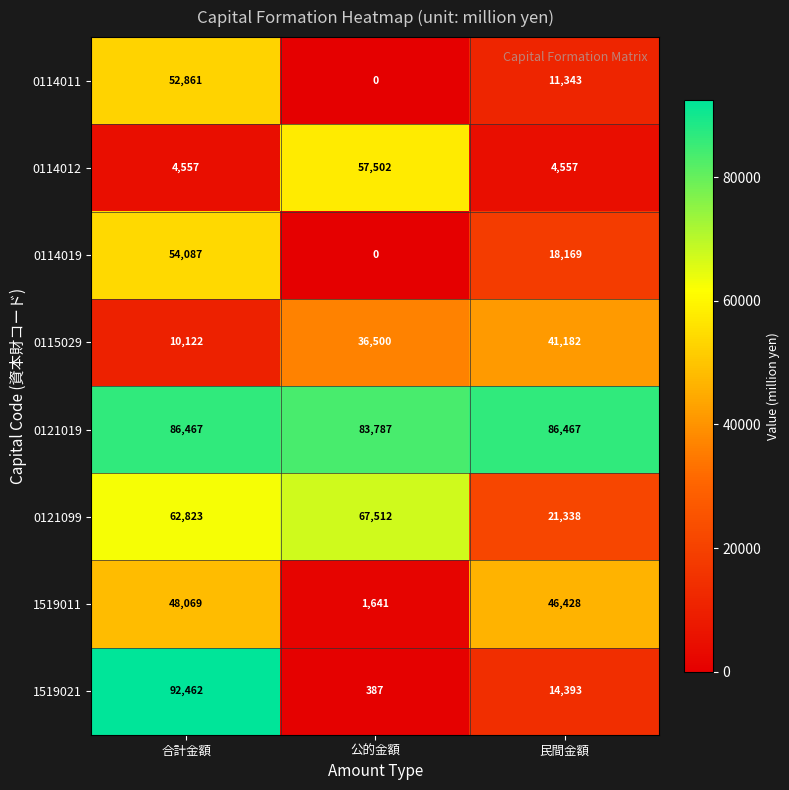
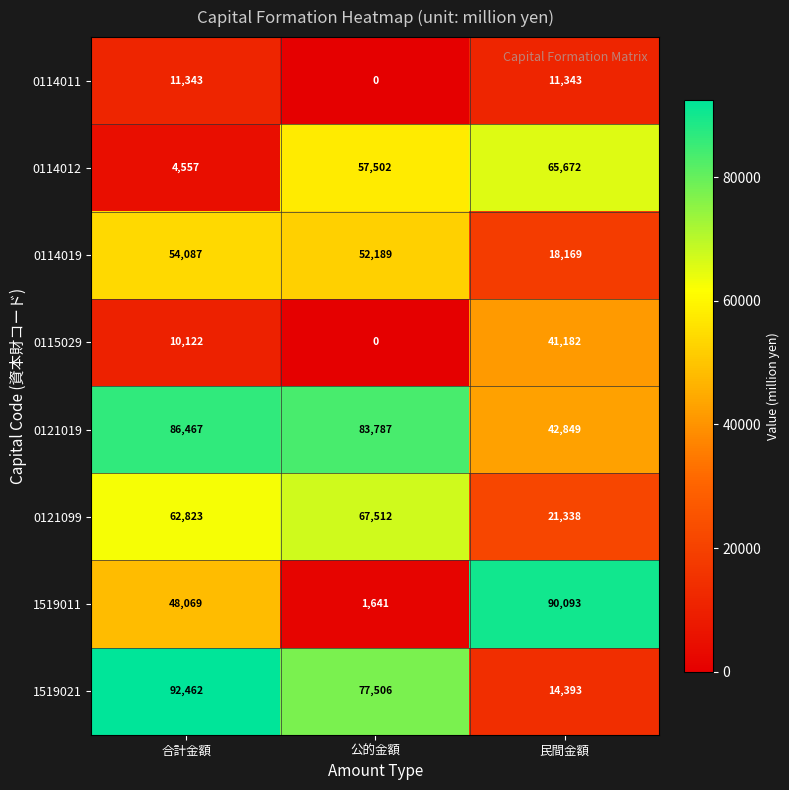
0114011, 合計金額: 52,861 -> 11,343
0114012, 民間金額: 4,557 -> 65,672
0114019, 公的金額: 0 -> 52,189
0115029, 公的金額: 36,500 -> 0
0121019, 民間金額: 86,467 -> 42,849
1519011, 民間金額: 46,428 -> 90,093
1519021, 公的金額: 387 -> 77,506
